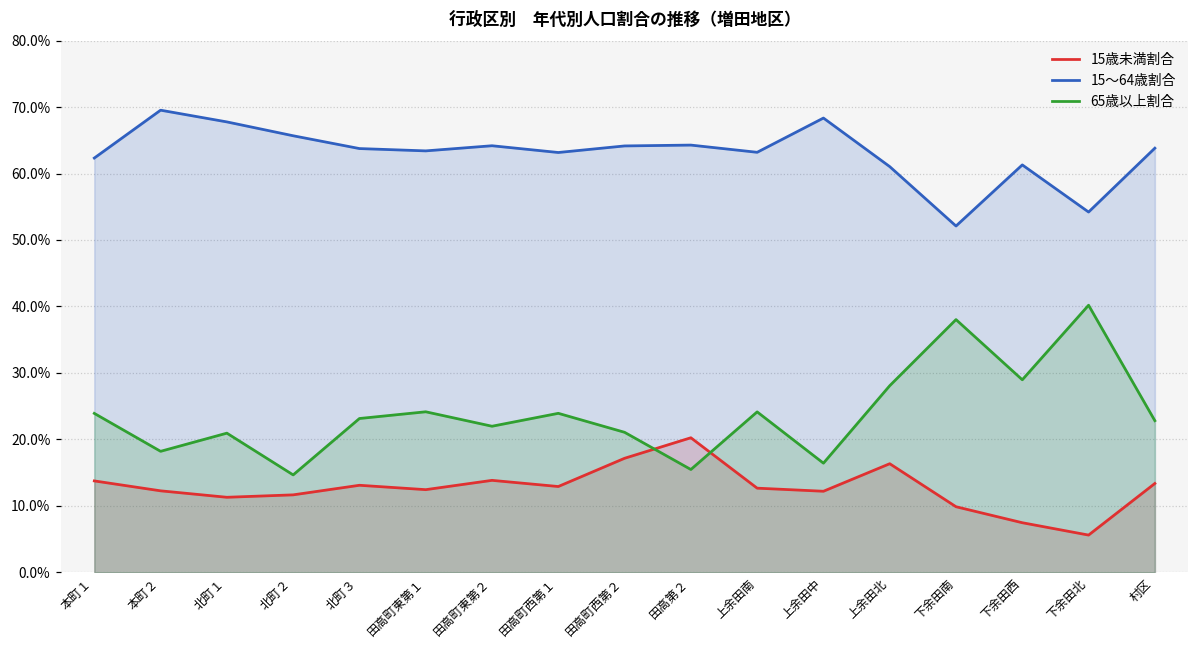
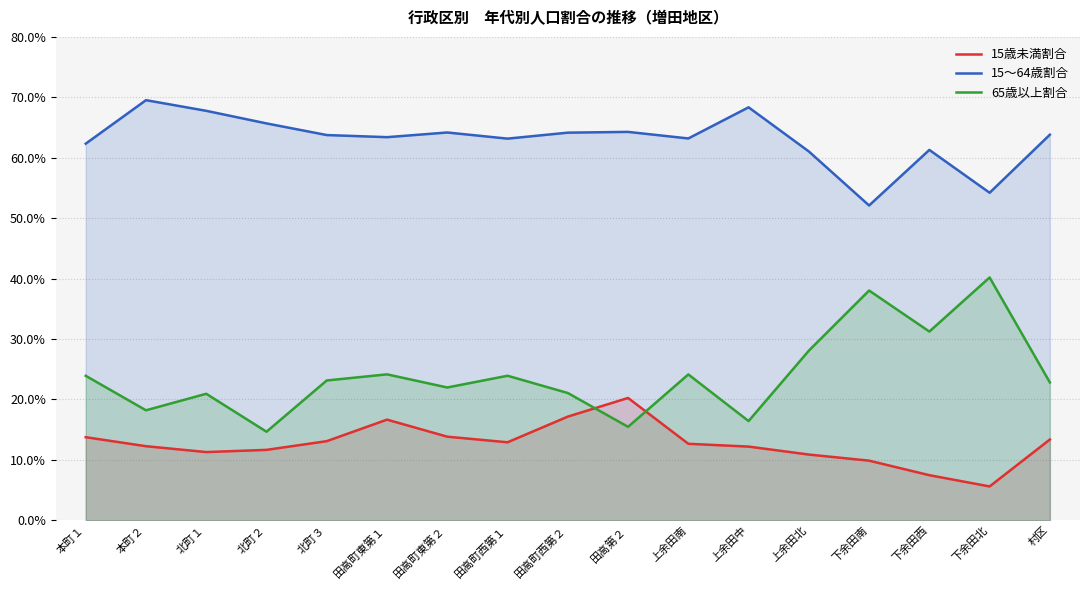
15歳未満割合, 田高町東第１: 12% -> 17%
15歳未満割合, 上余田北: 16% -> 11%
65歳以上割合, 下余田西: 29% -> 31%
